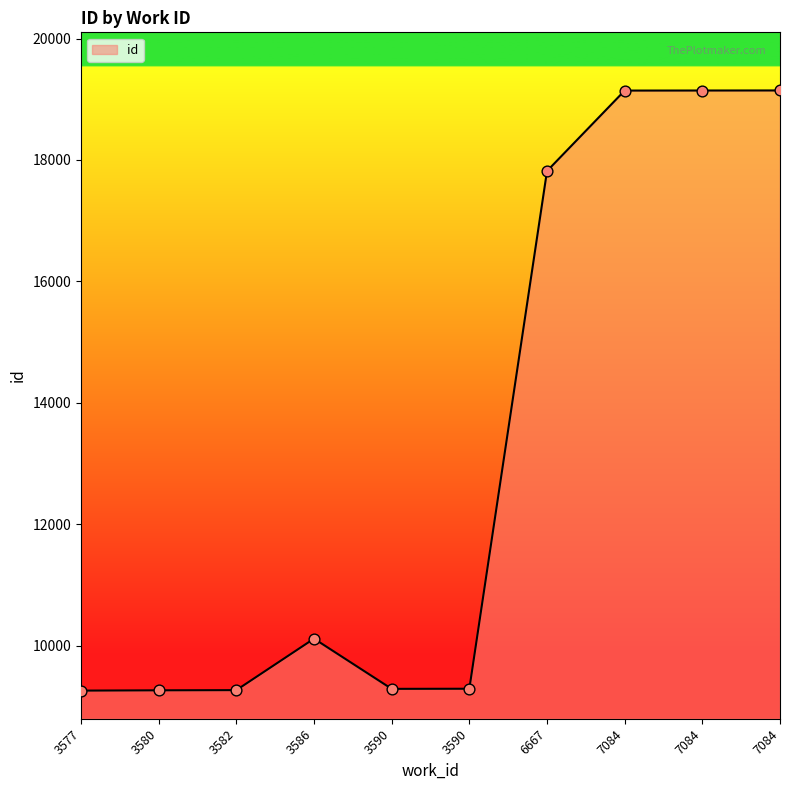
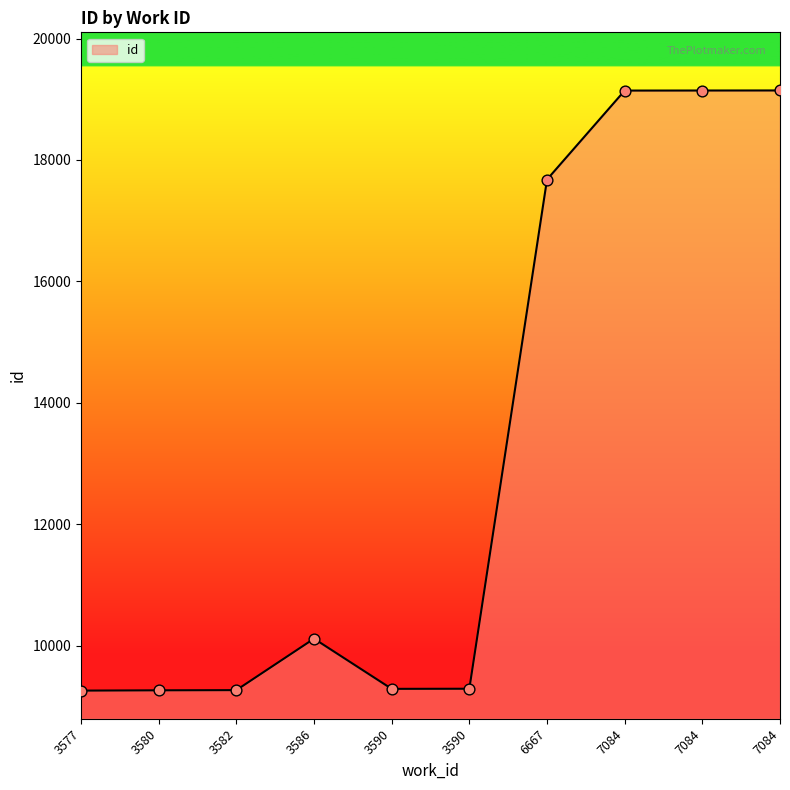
6667: 17800 -> 17700
